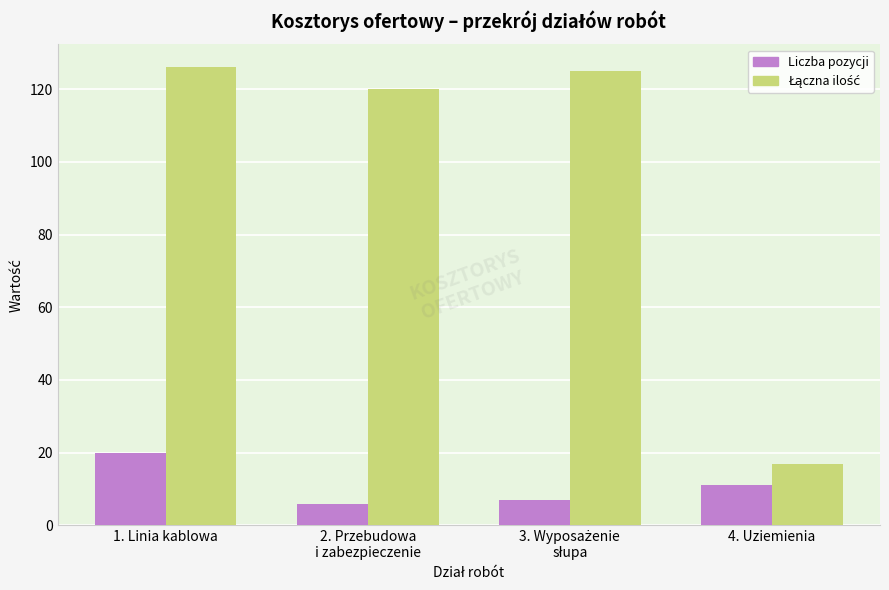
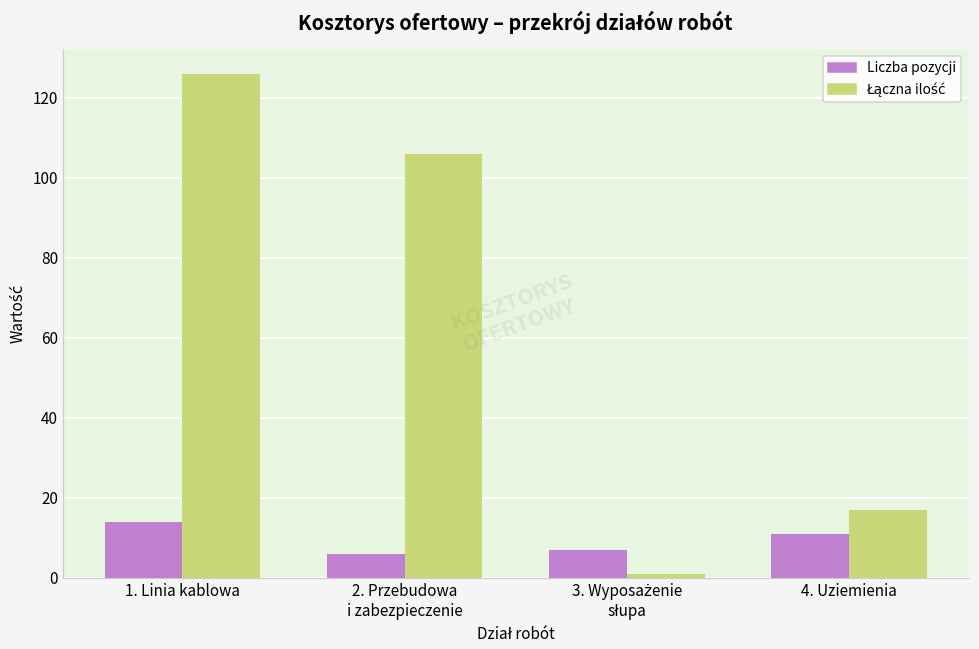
Liczba pozycji, 1. Linia kablowa: 20 -> 14
Łączna ilość, 2. Przebudowa i zabezpieczenie: 120 -> 106
Łączna ilość, 3. Wyposażenie słupa: 125 -> 1
